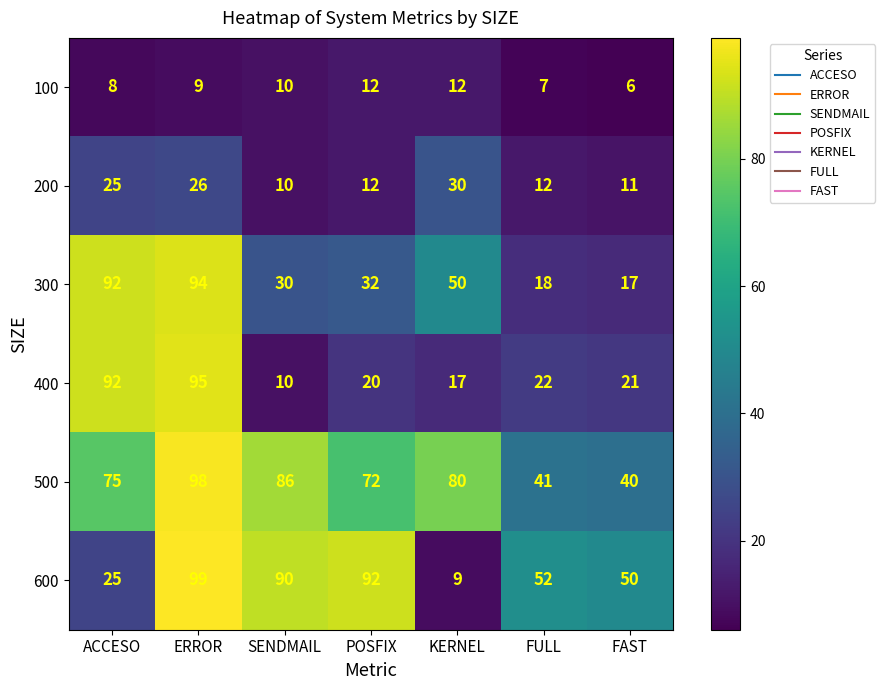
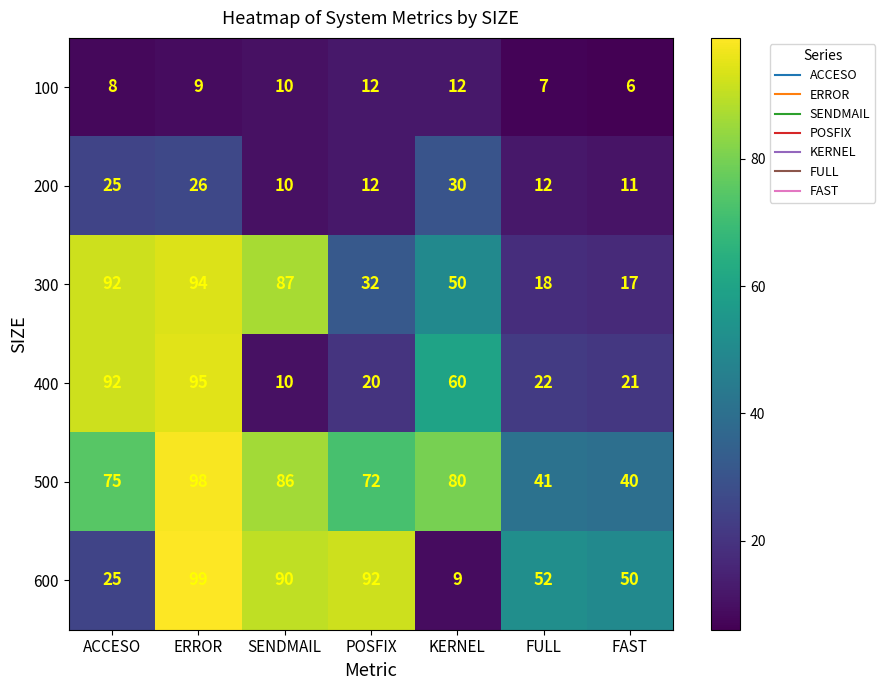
300, SENDMAIL: 30 -> 87
400, KERNEL: 17 -> 60
